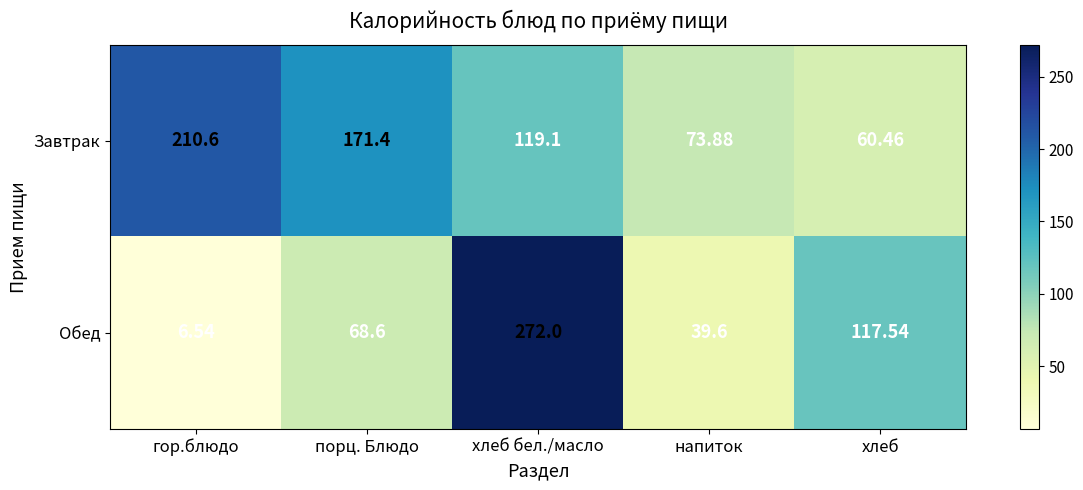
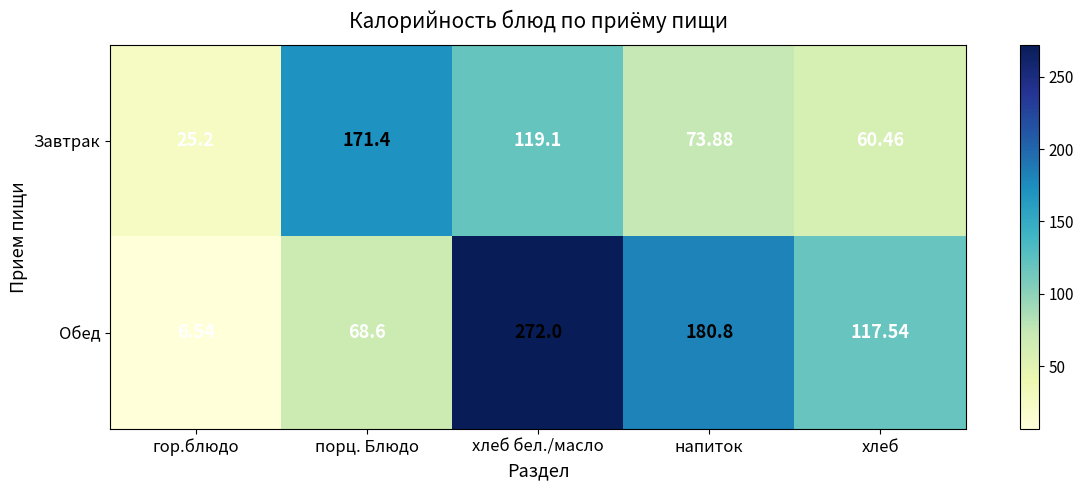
Завтрак, гор.блюдо: 210.6 -> 25.2
Обед, напиток: 39.6 -> 180.8
